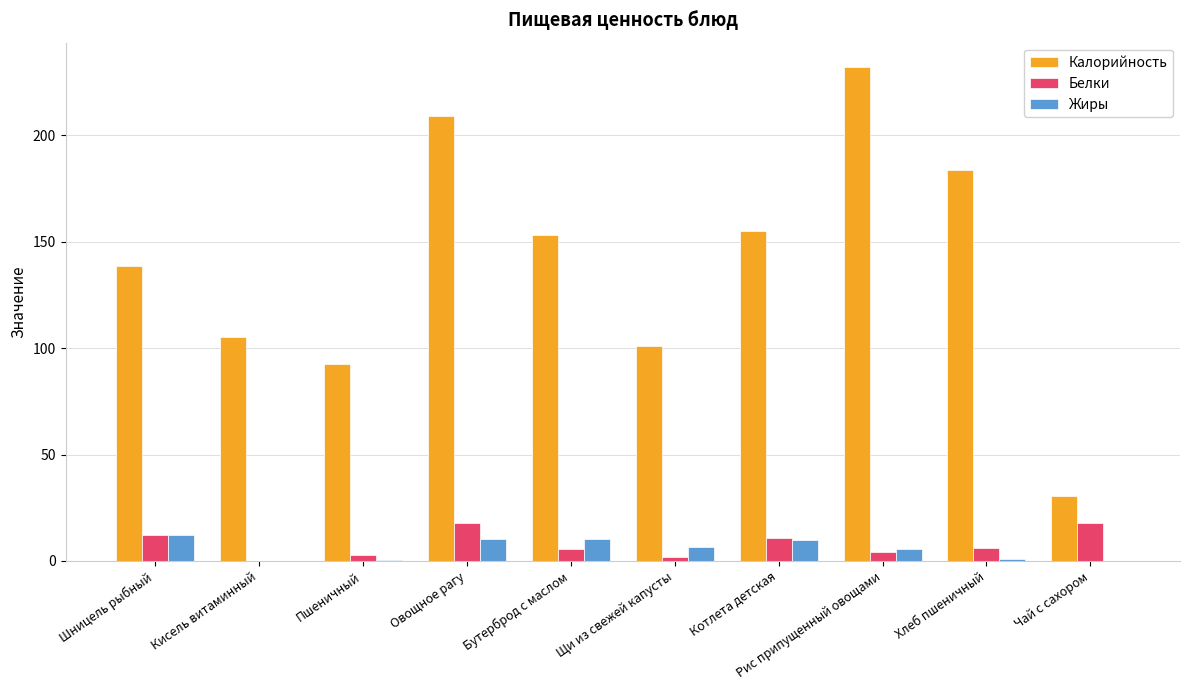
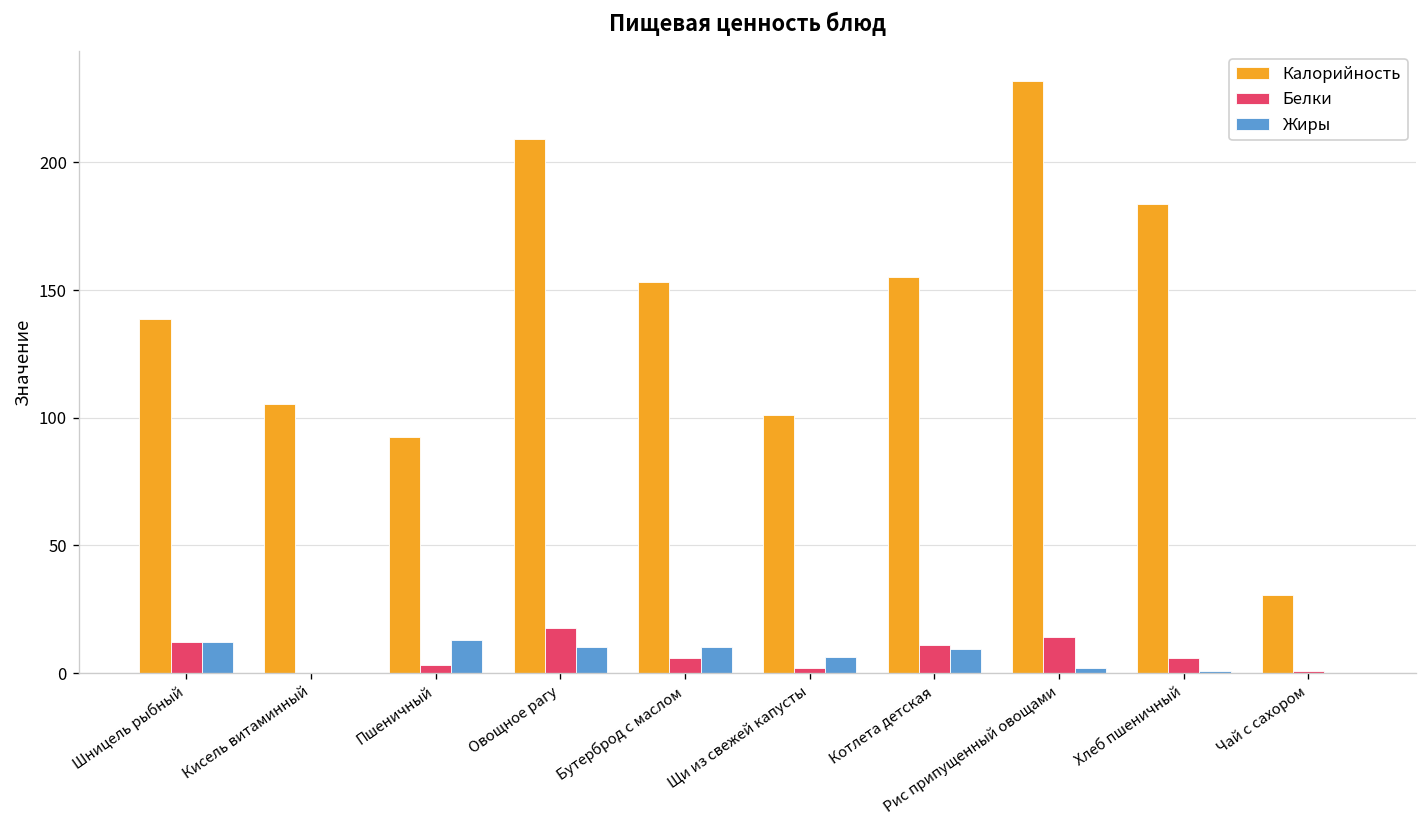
Жиры, Пшеничный: 0 -> 13
Белки, Рис припущенный овощами: 4 -> 14
Жиры, Рис припущенный овощами: 6 -> 2
Белки, Чай с сахором: 18 -> 1
